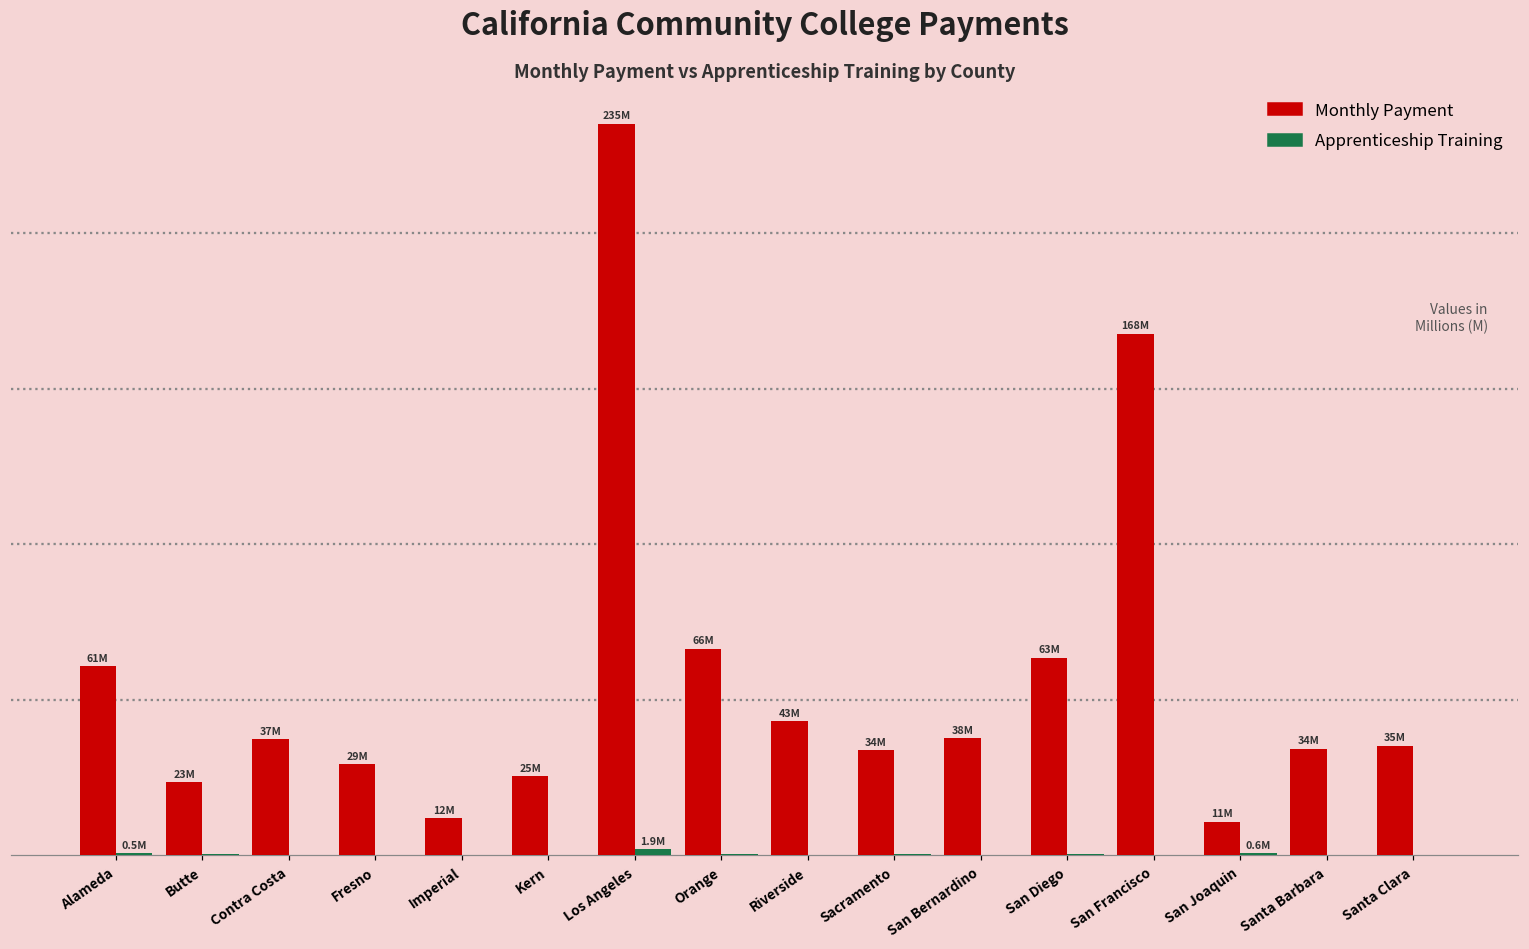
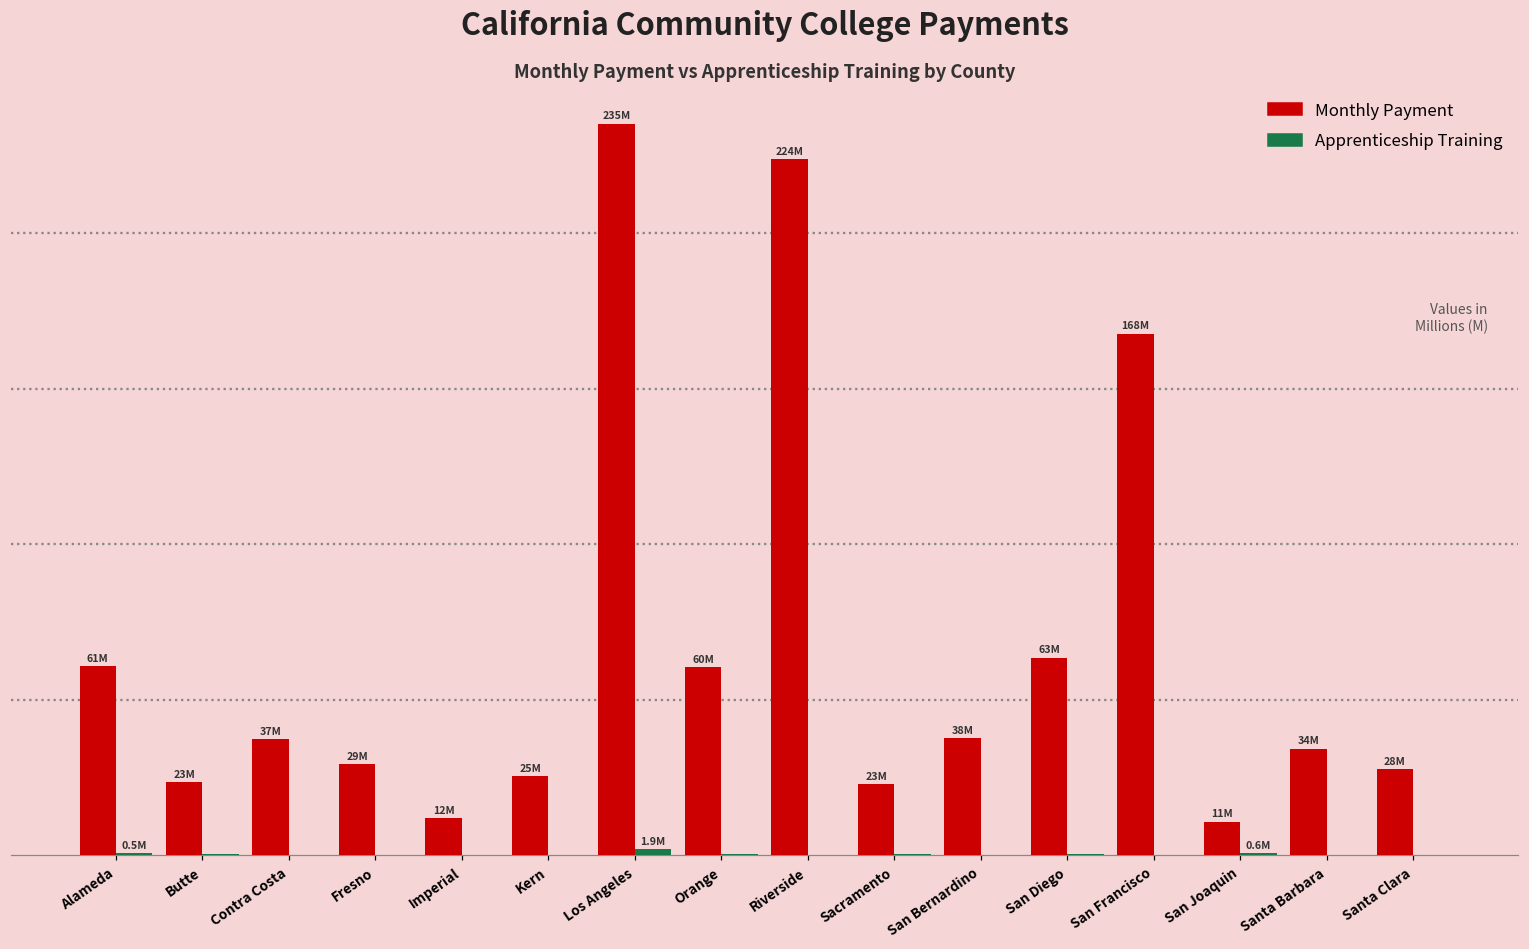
Monthly Payment, Orange: 66M -> 60M
Monthly Payment, Riverside: 43M -> 224M
Monthly Payment, Sacramento: 34M -> 23M
Monthly Payment, Santa Clara: 35M -> 28M
